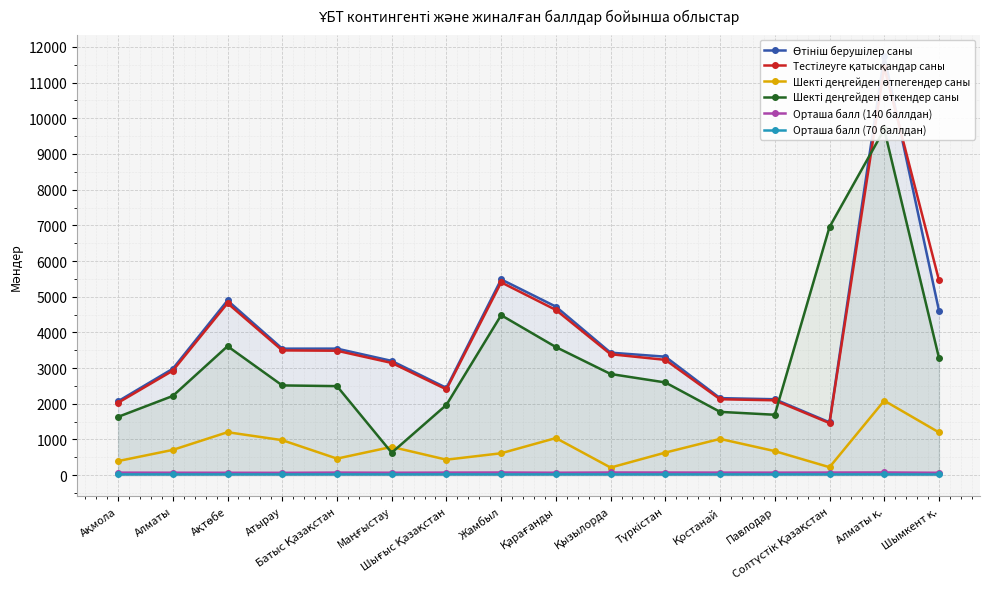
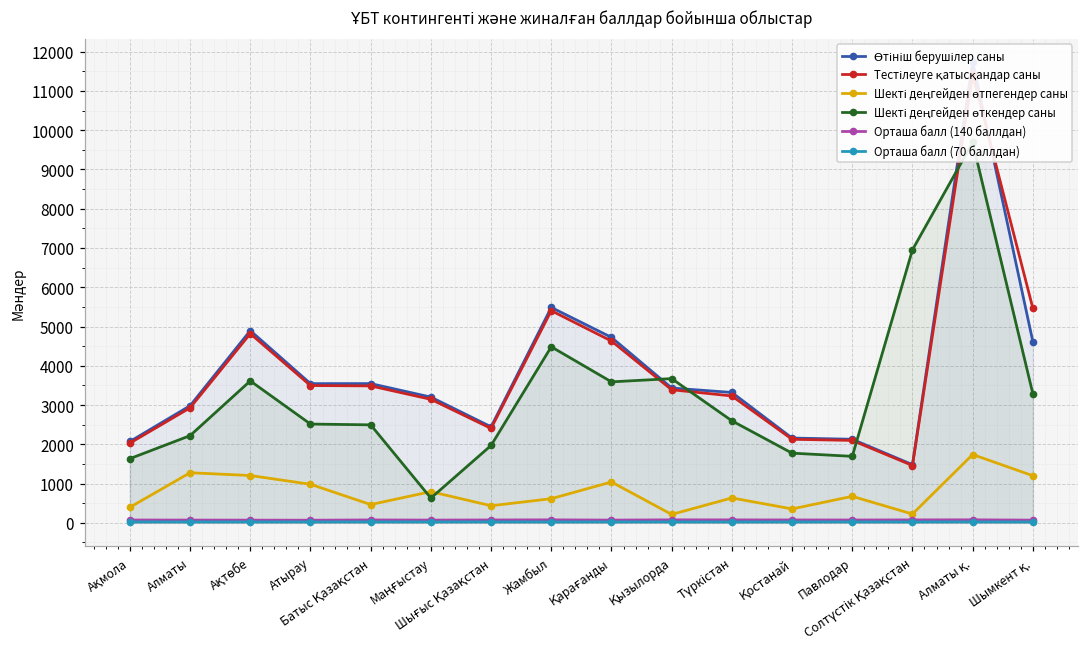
Шекті деңгейден өтпегендер саны, Алматы: 700 -> 1300
Шекті деңгейден өткендер саны, Қызылорда: 2800 -> 3700
Шекті деңгейден өтпегендер саны, Қостанай: 1000 -> 400
Шекті деңгейден өтпегендер саны, Алматы қ.: 2100 -> 1700
